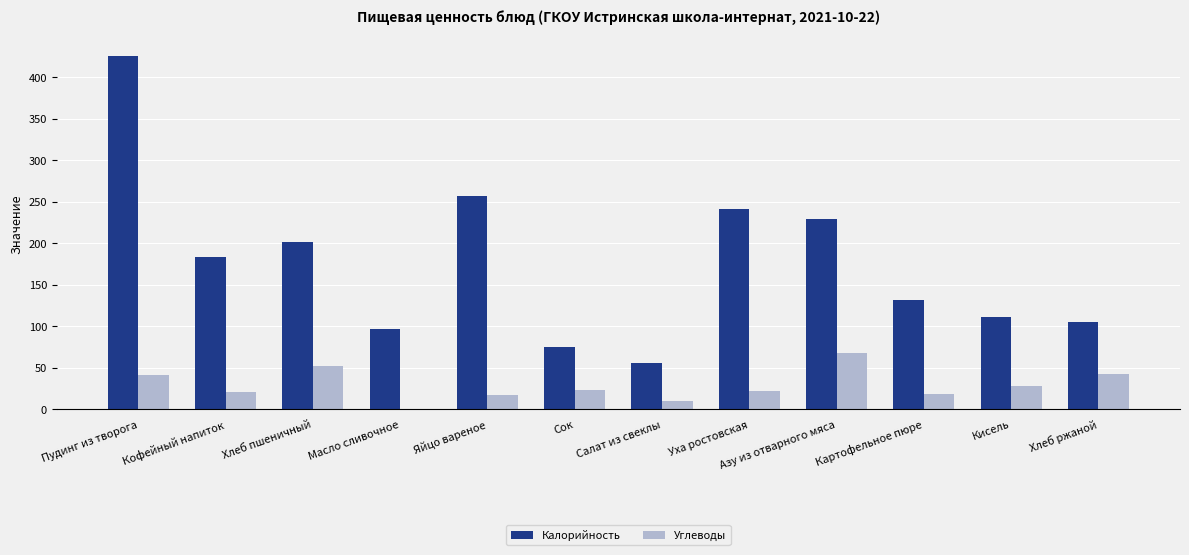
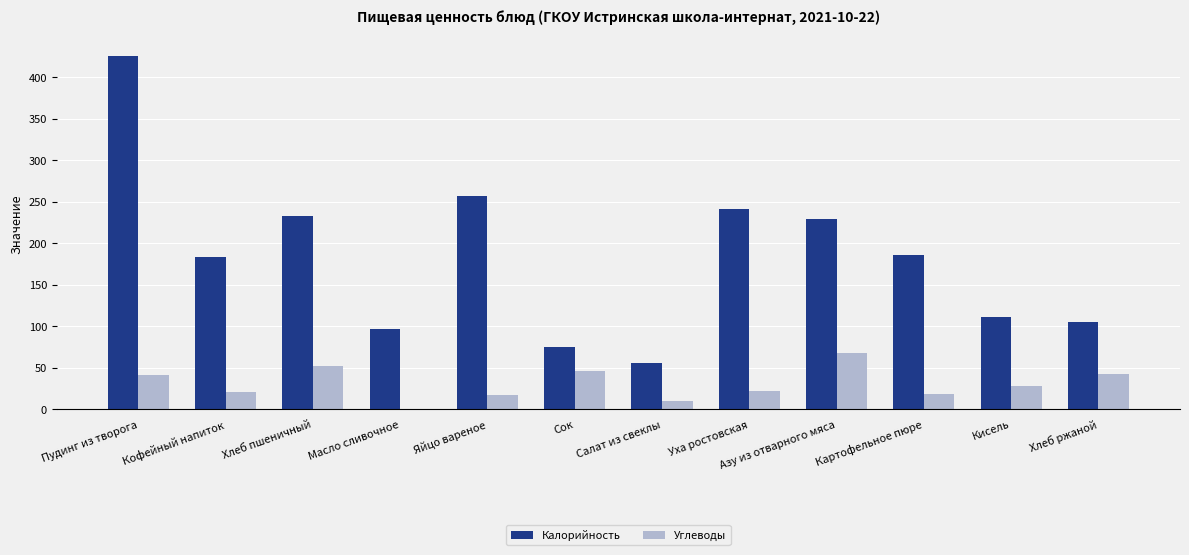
Калорийность, Хлеб пшеничный: 200 -> 230
Углеводы, Сок: 20 -> 50
Калорийность, Картофельное пюре: 130 -> 190
